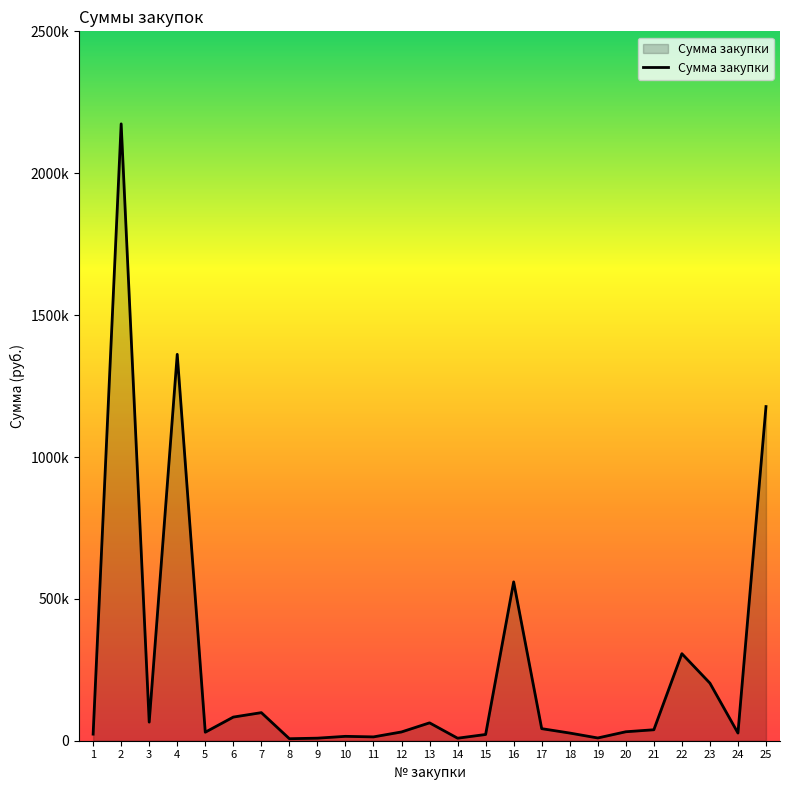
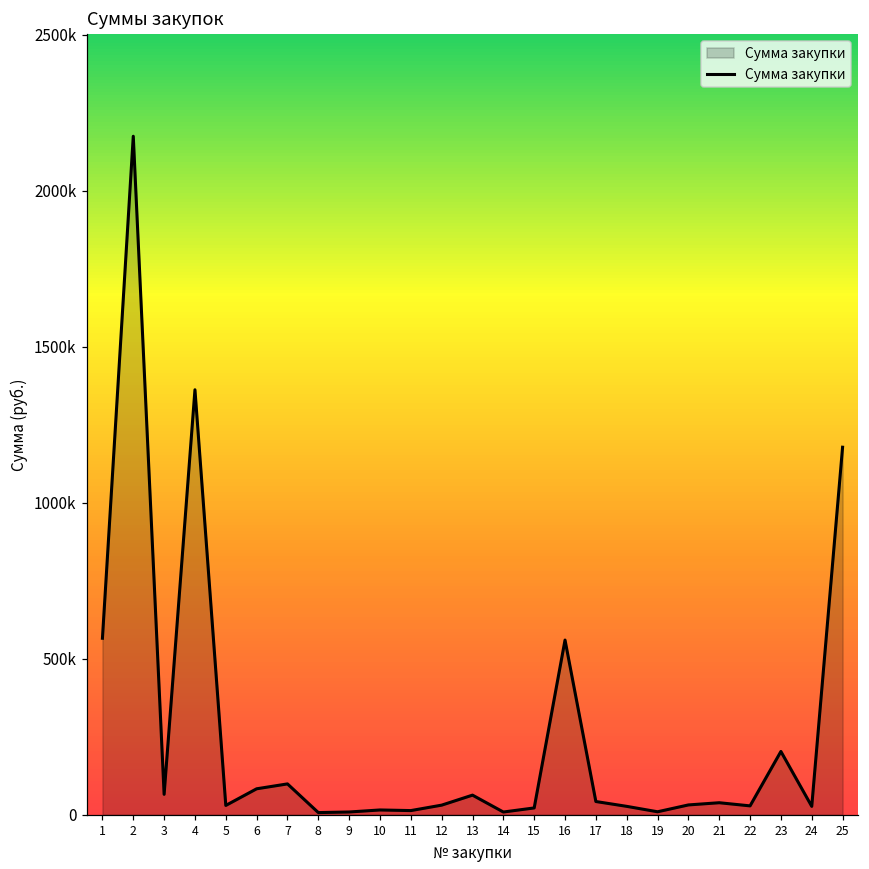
1: 20000 -> 570000
22: 310000 -> 30000
